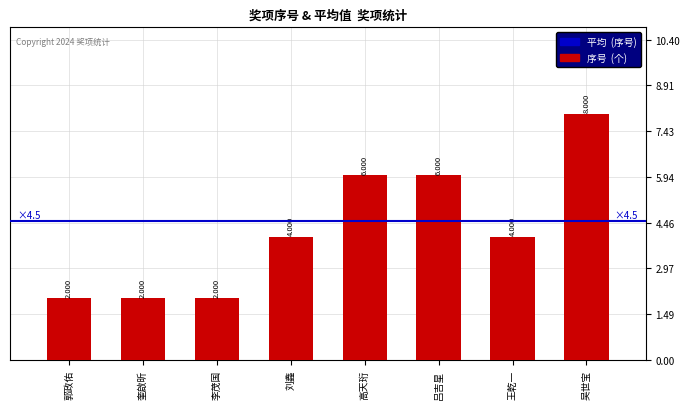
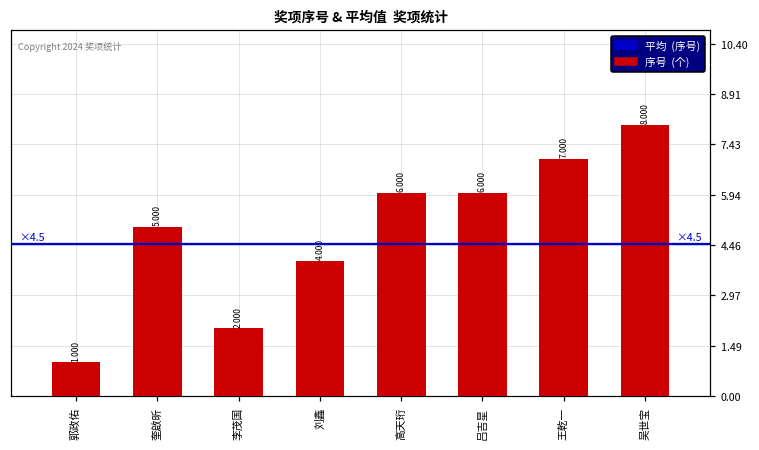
郭政佑: 2.000 -> 1.000
奎啟昕: 2.000 -> 5.000
王乾一: 4.000 -> 7.000
